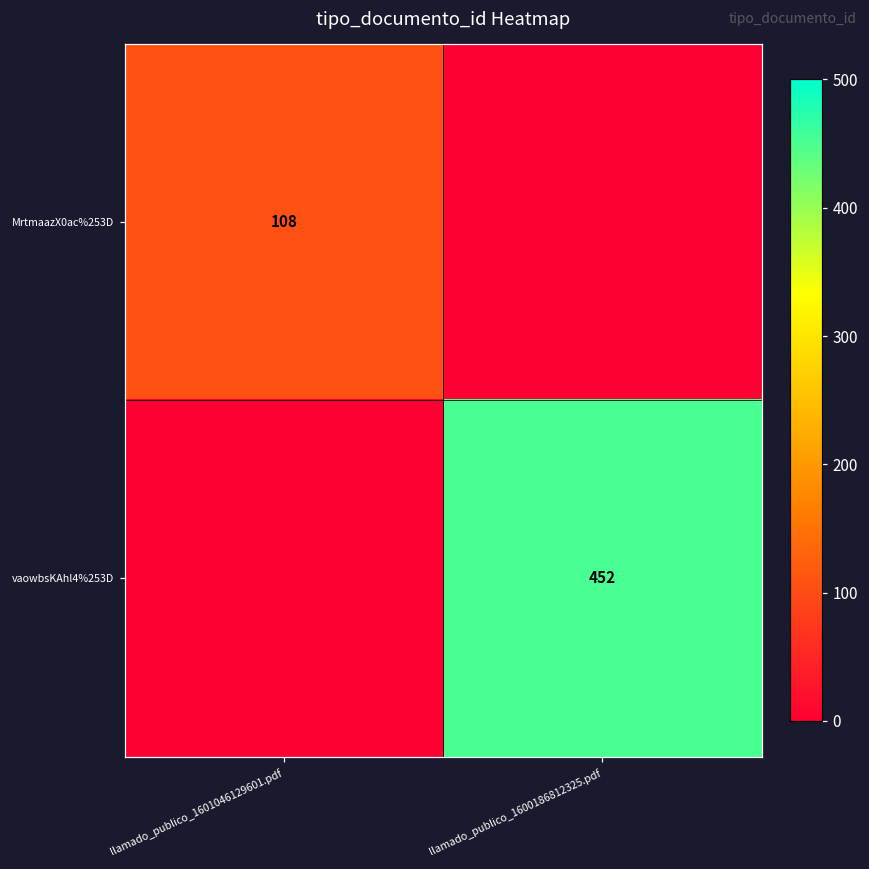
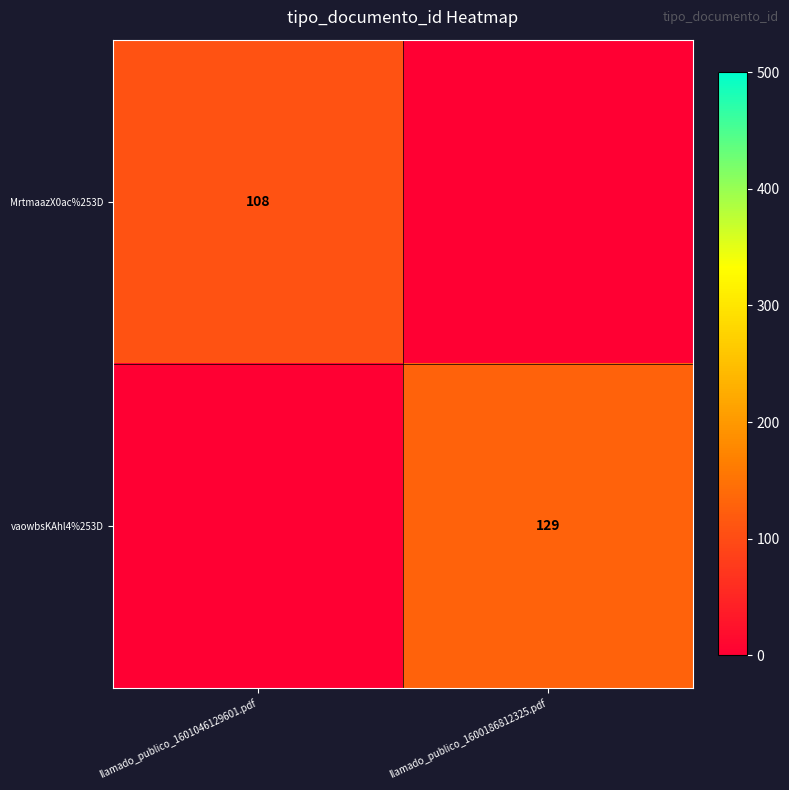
vaowbsKAhl4%253D, llamado_publico_1600186812325.pdf: 452 -> 129
